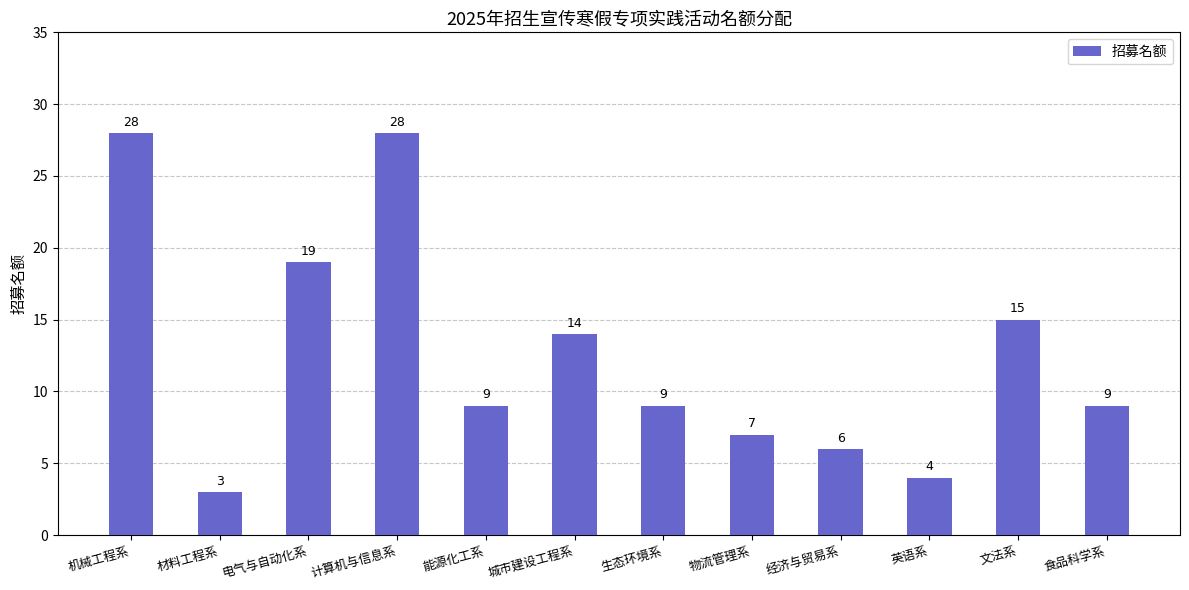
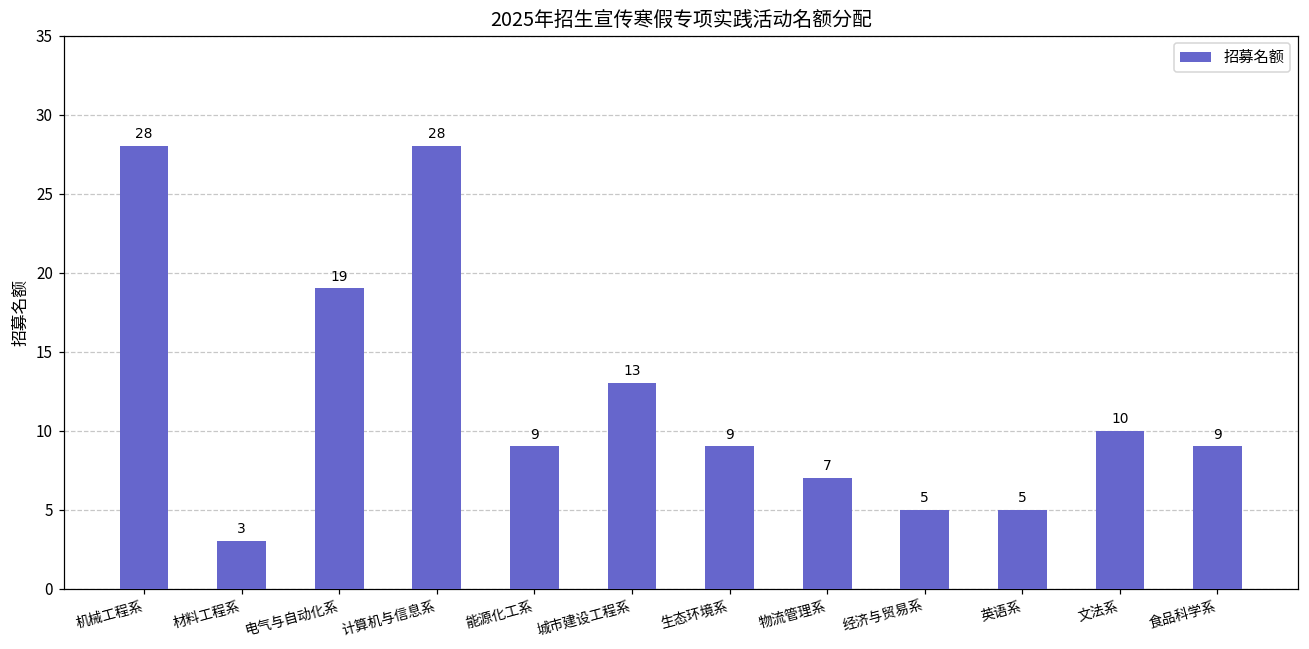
城市建设工程系: 14 -> 13
经济与贸易系: 6 -> 5
英语系: 4 -> 5
文法系: 15 -> 10
